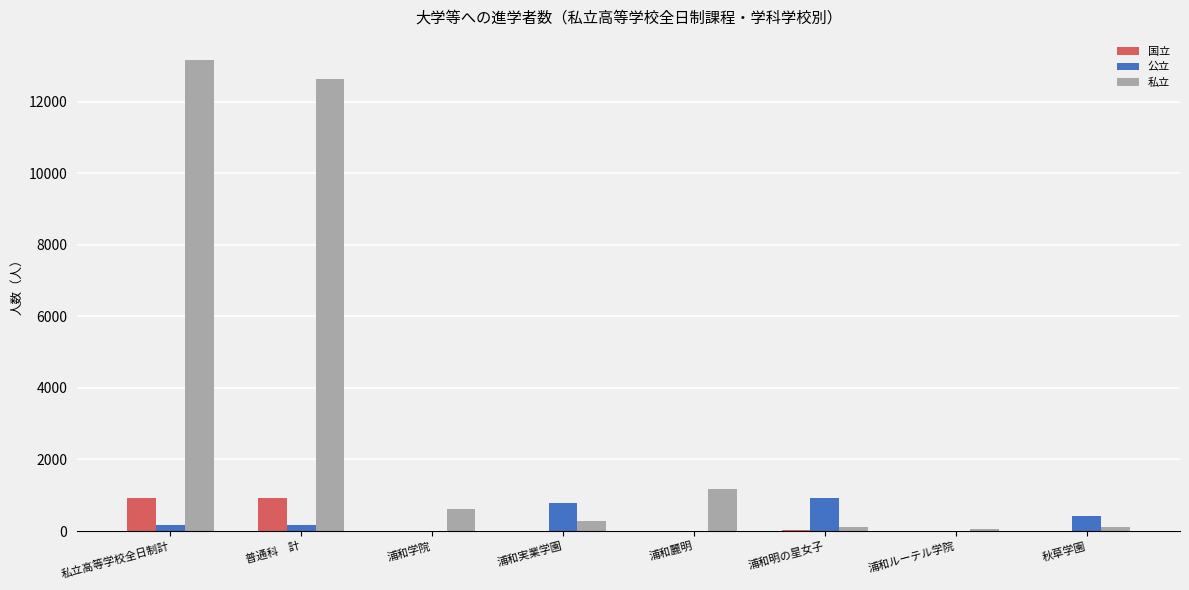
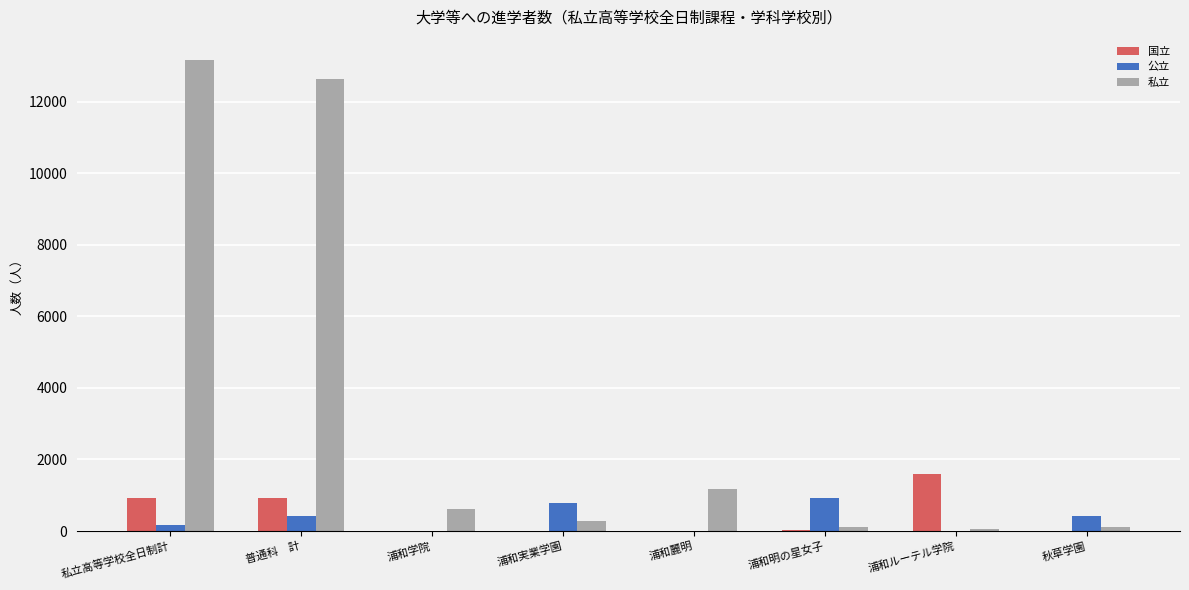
公立, 普通科 計: 200 -> 400
国立, 浦和ルーテル学院: 0 -> 1600
